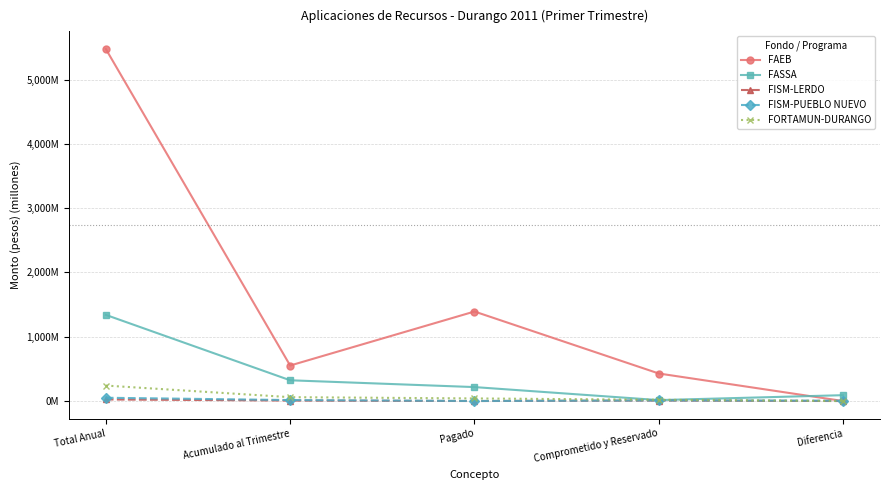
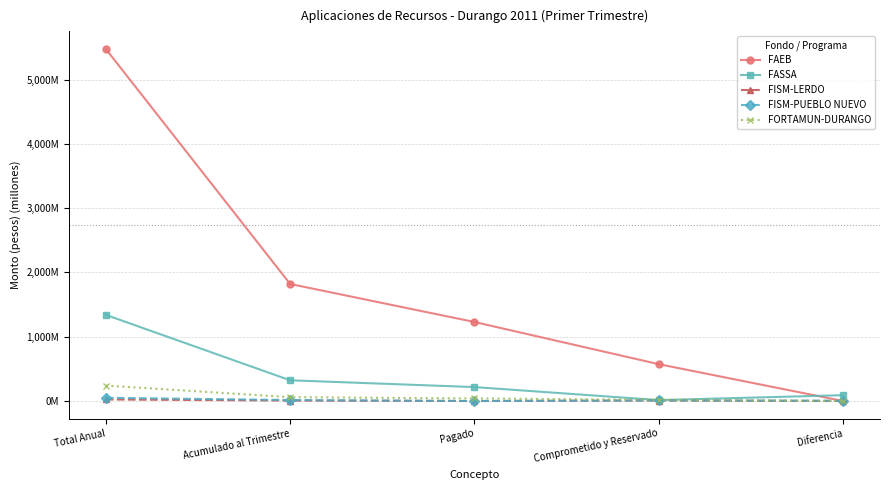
FAEB, Acumulado al Trimestre: 600,000,000 -> 1,800,000,000
FAEB, Pagado: 1,400,000,000 -> 1,200,000,000
FAEB, Comprometido y Reservado: 400,000,000 -> 600,000,000
